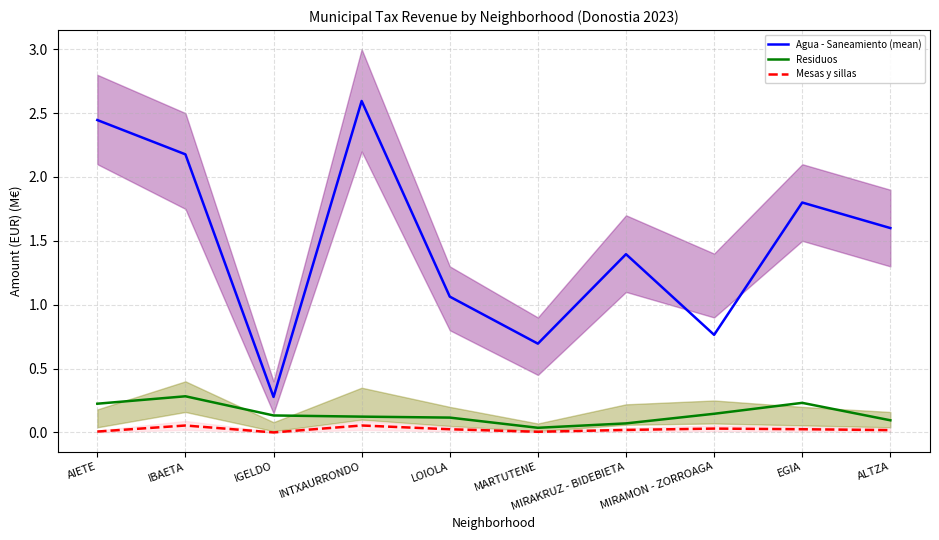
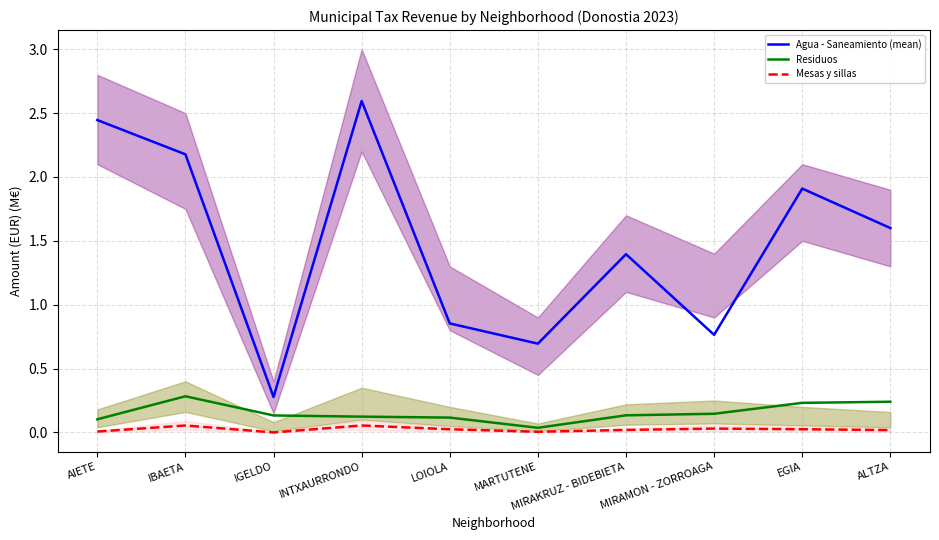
Residuos, AIETE: 0.22 -> 0.10
Agua - Saneamiento (mean), LOIOLA: 1.06 -> 0.85
Residuos, MIRAKRUZ - BIDEBIETA: 0.07 -> 0.13
Agua - Saneamiento (mean), EGIA: 1.80 -> 1.91
Residuos, ALTZA: 0.10 -> 0.24
